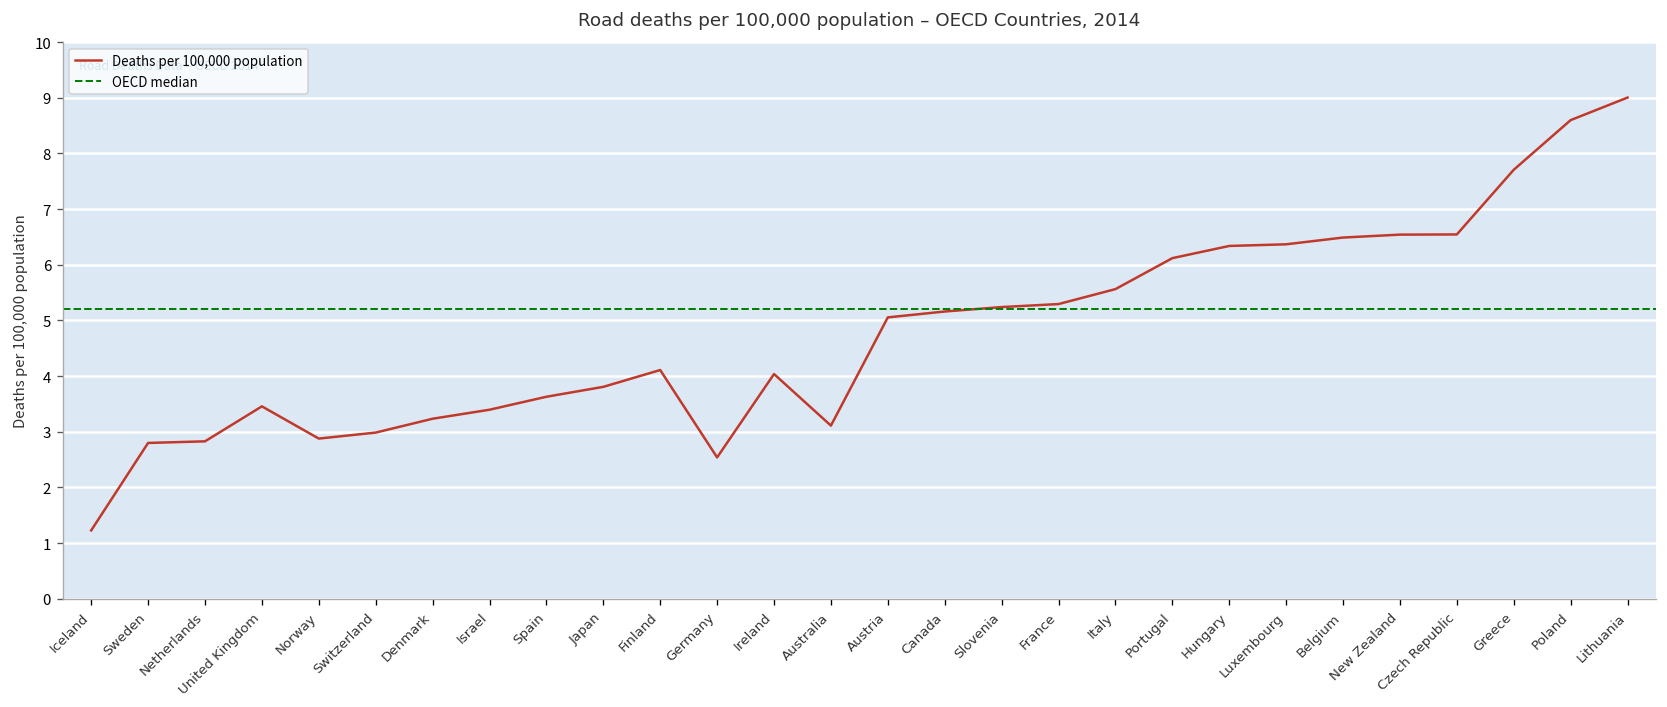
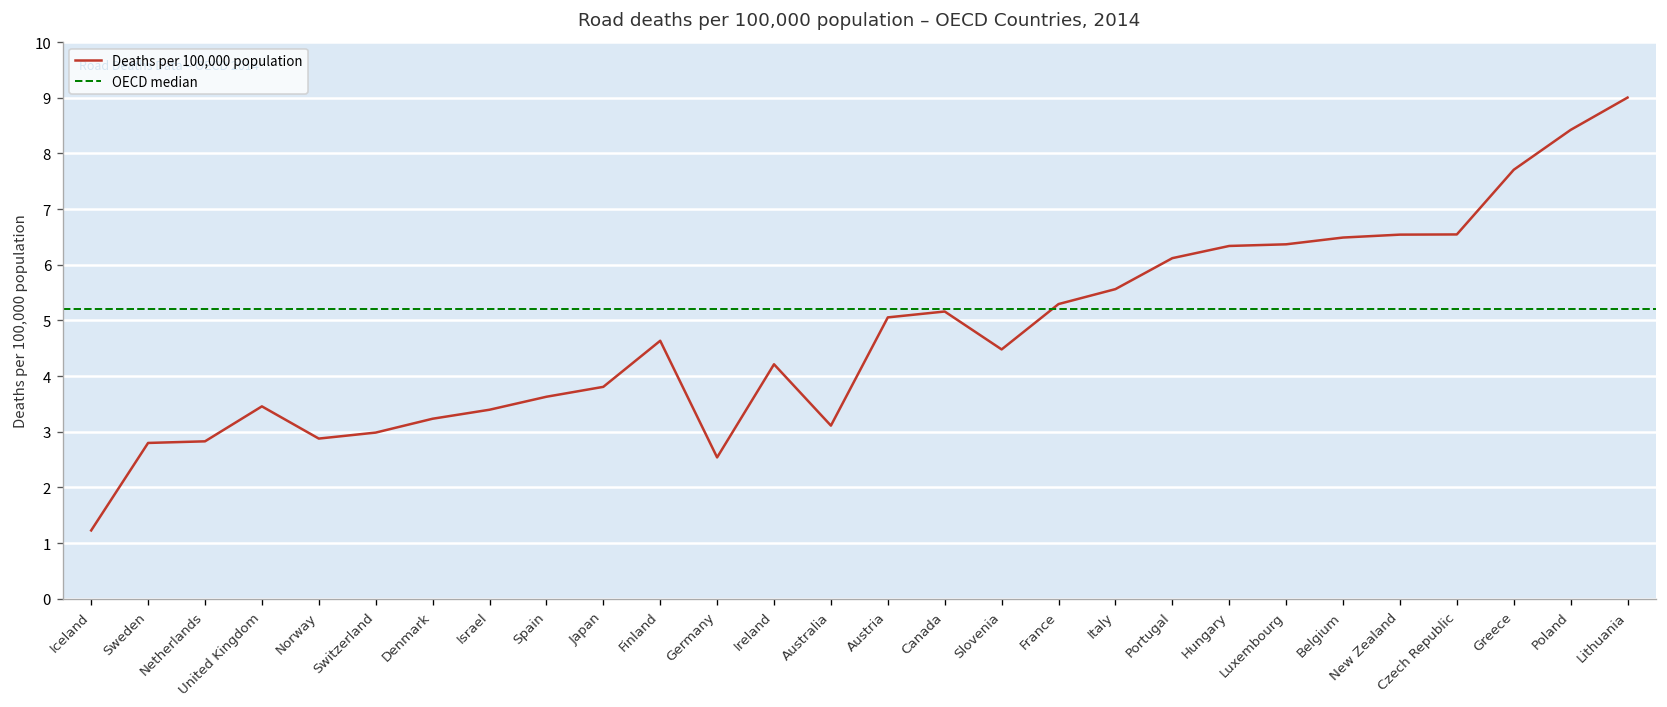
Finland: 4.1 -> 4.6
Ireland: 4.0 -> 4.2
Slovenia: 5.2 -> 4.5
Poland: 8.6 -> 8.4
